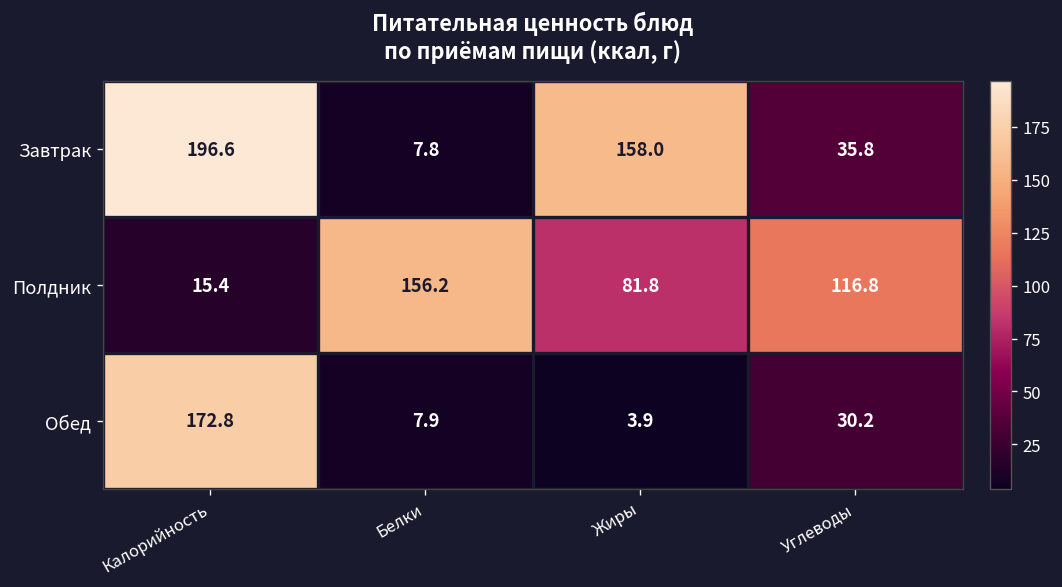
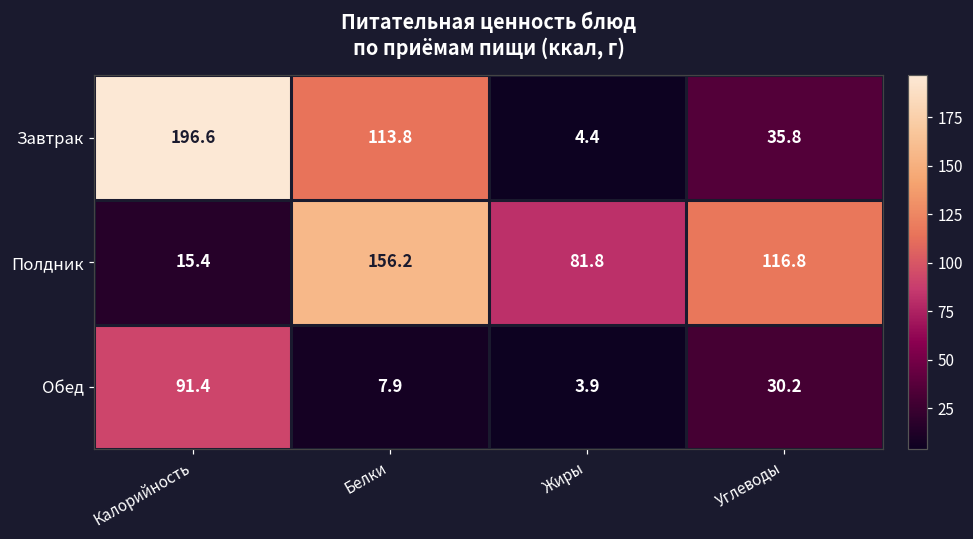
Завтрак, Белки: 7.8 -> 113.8
Завтрак, Жиры: 158.0 -> 4.4
Обед, Калорийность: 172.8 -> 91.4
